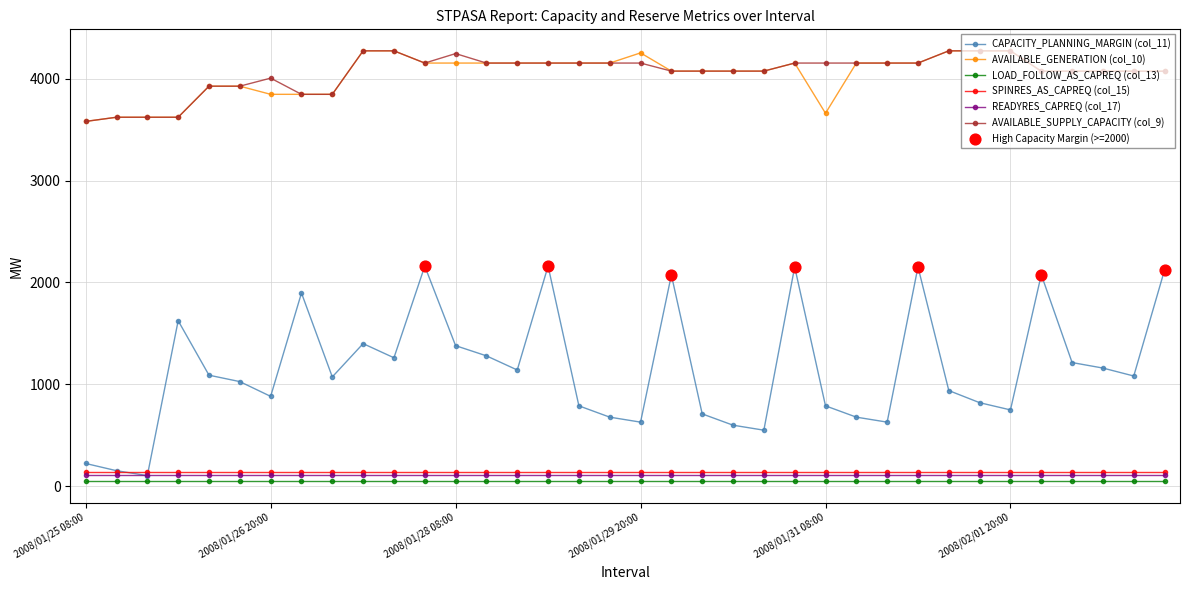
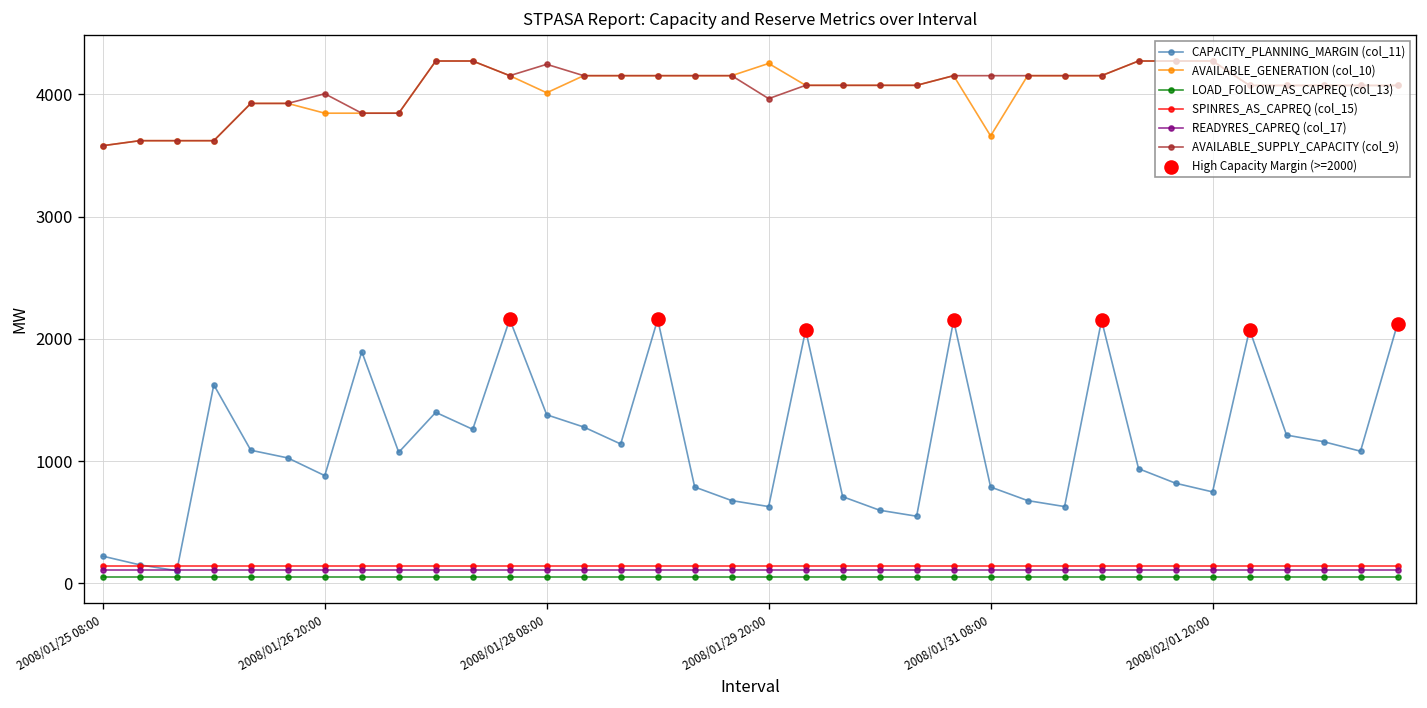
AVAILABLE_GENERATION (col_10), 2008/01/28 08:00: 4150 -> 4010
AVAILABLE_SUPPLY_CAPACITY (col_9), 2008/01/29 20:00: 4150 -> 3970
